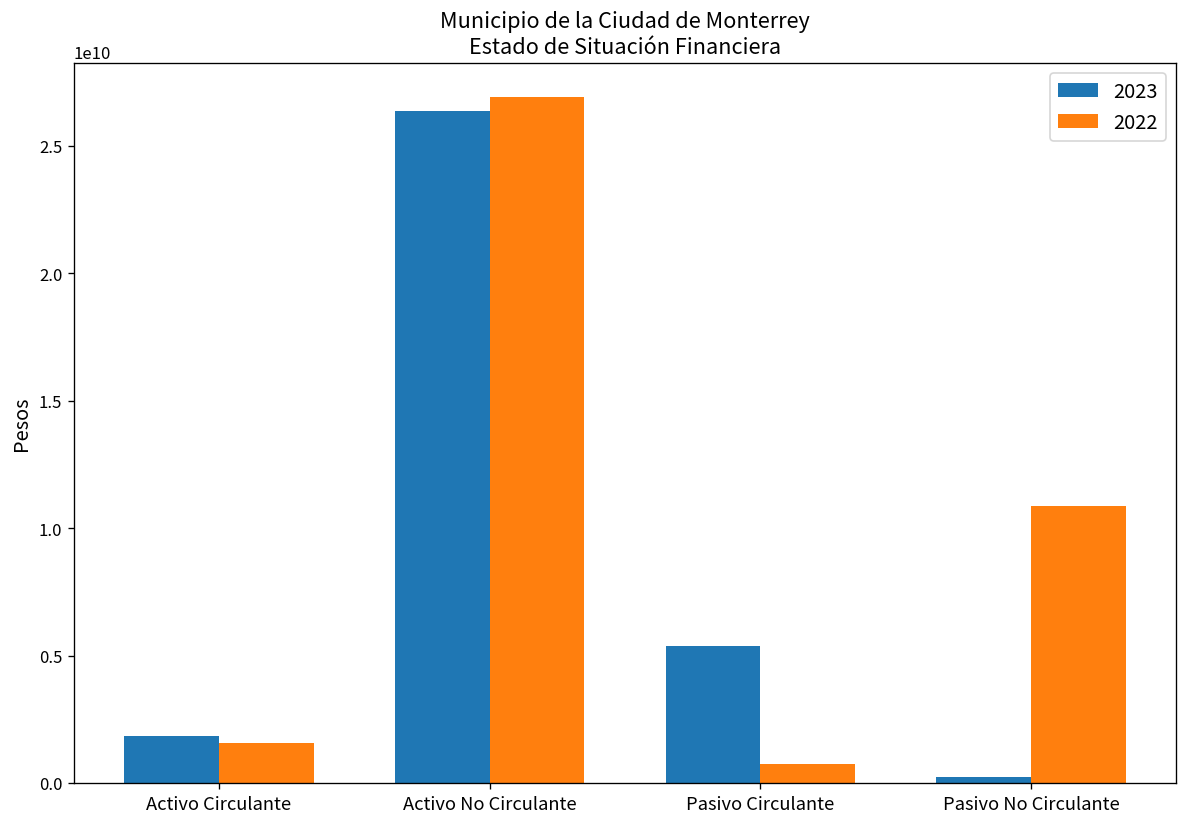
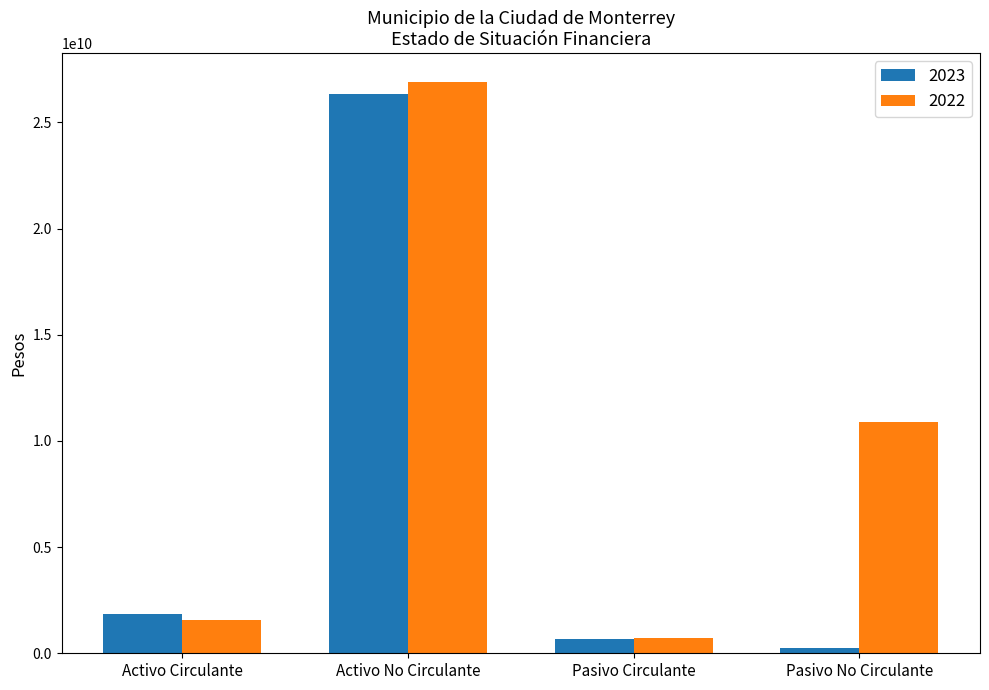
2023, Pasivo Circulante: 5400000000 -> 700000000
